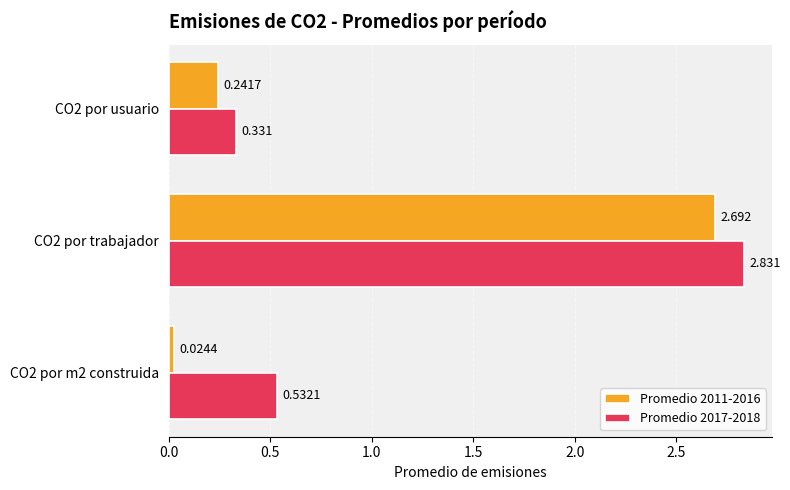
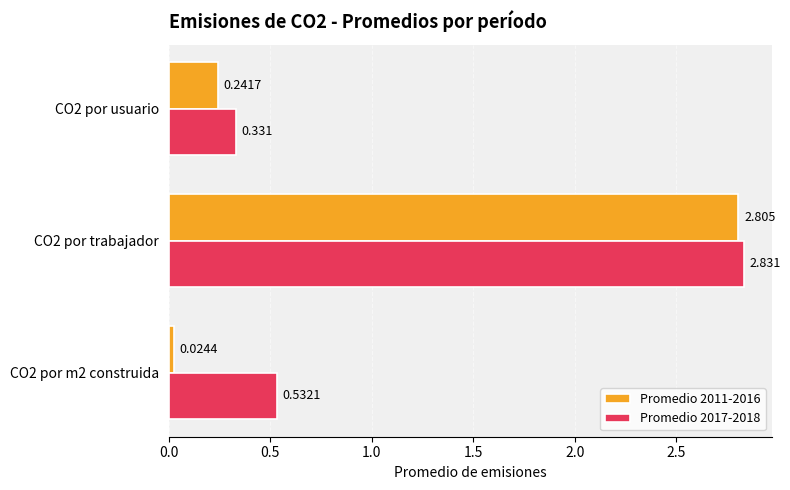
Promedio 2011-2016, CO2 por trabajador: 2.692 -> 2.805
